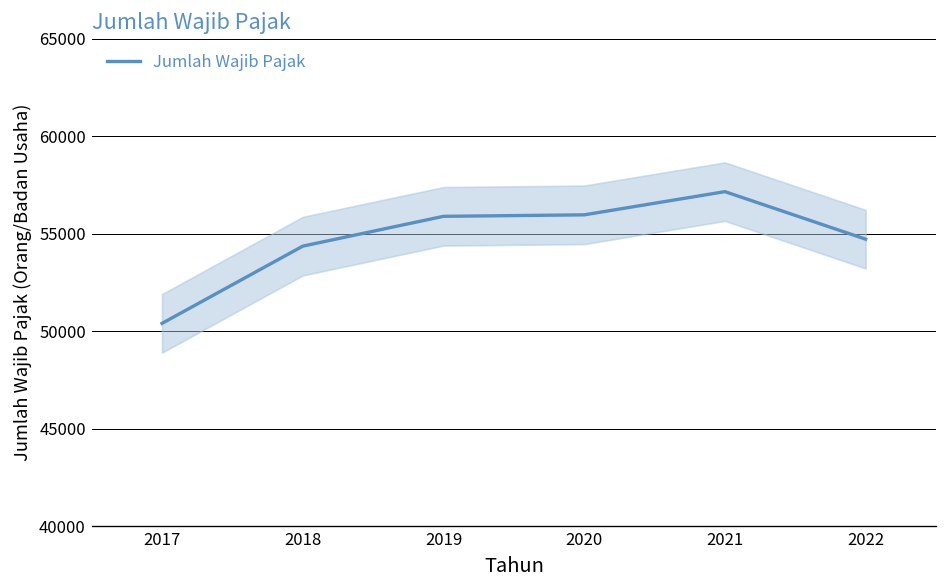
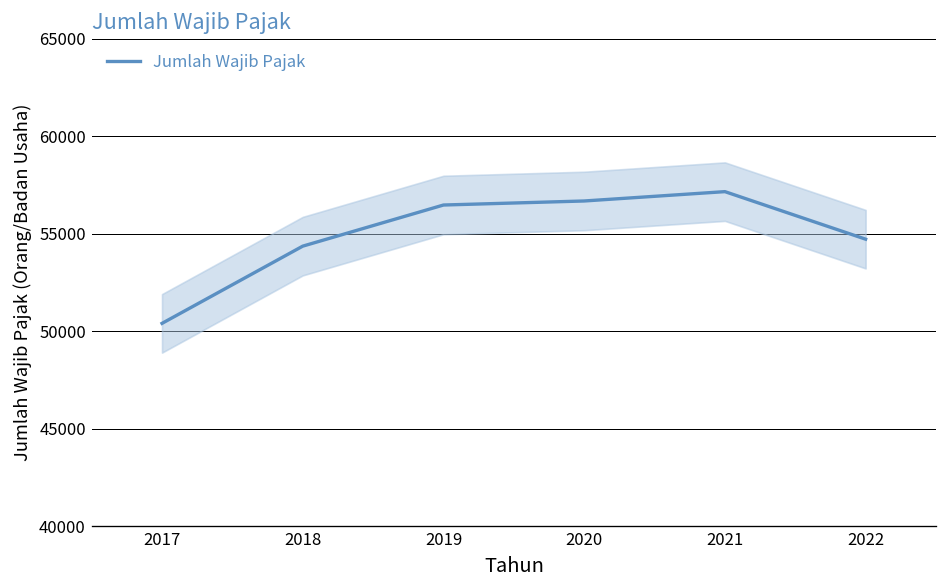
Jumlah Wajib Pajak, 2019: 55900 -> 56500
Jumlah Wajib Pajak, 2020: 56000 -> 56700
